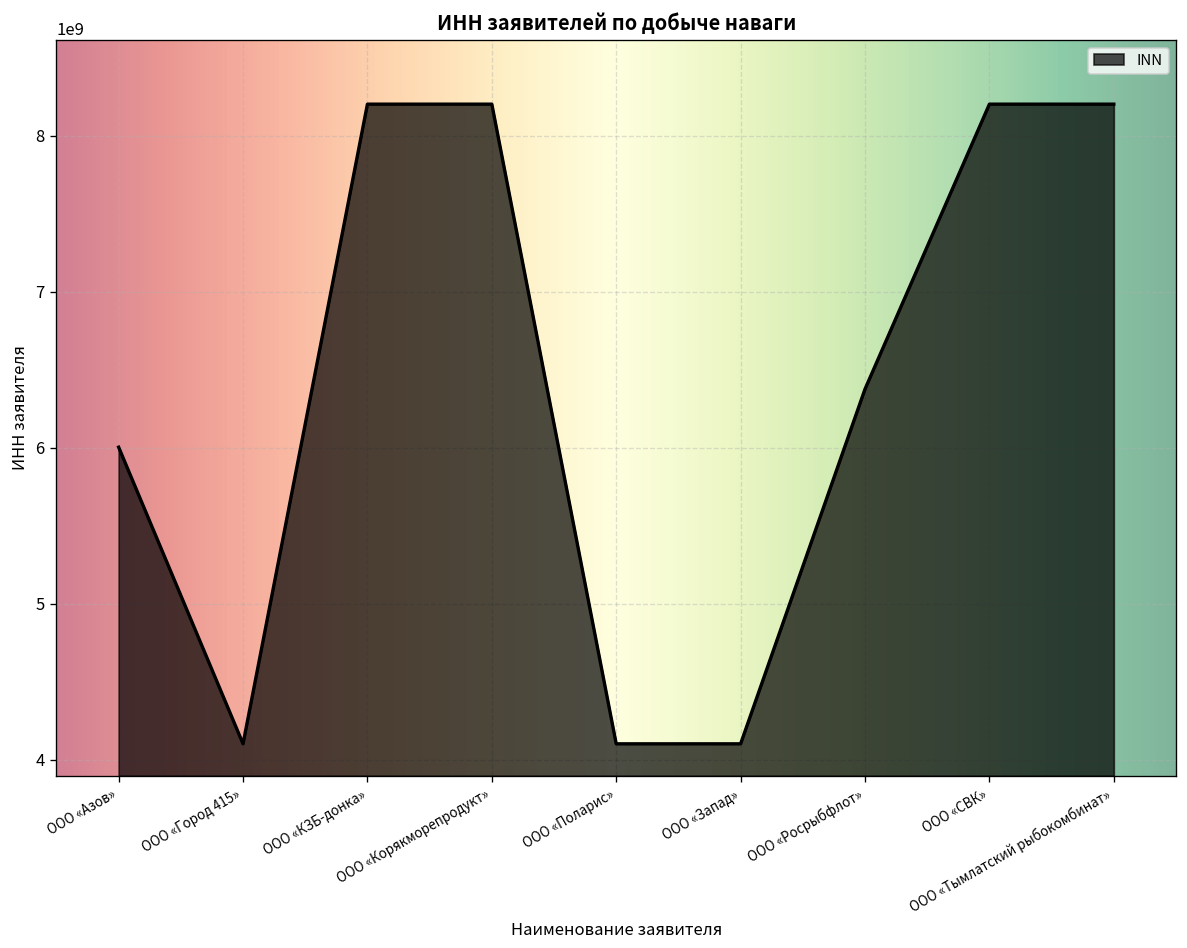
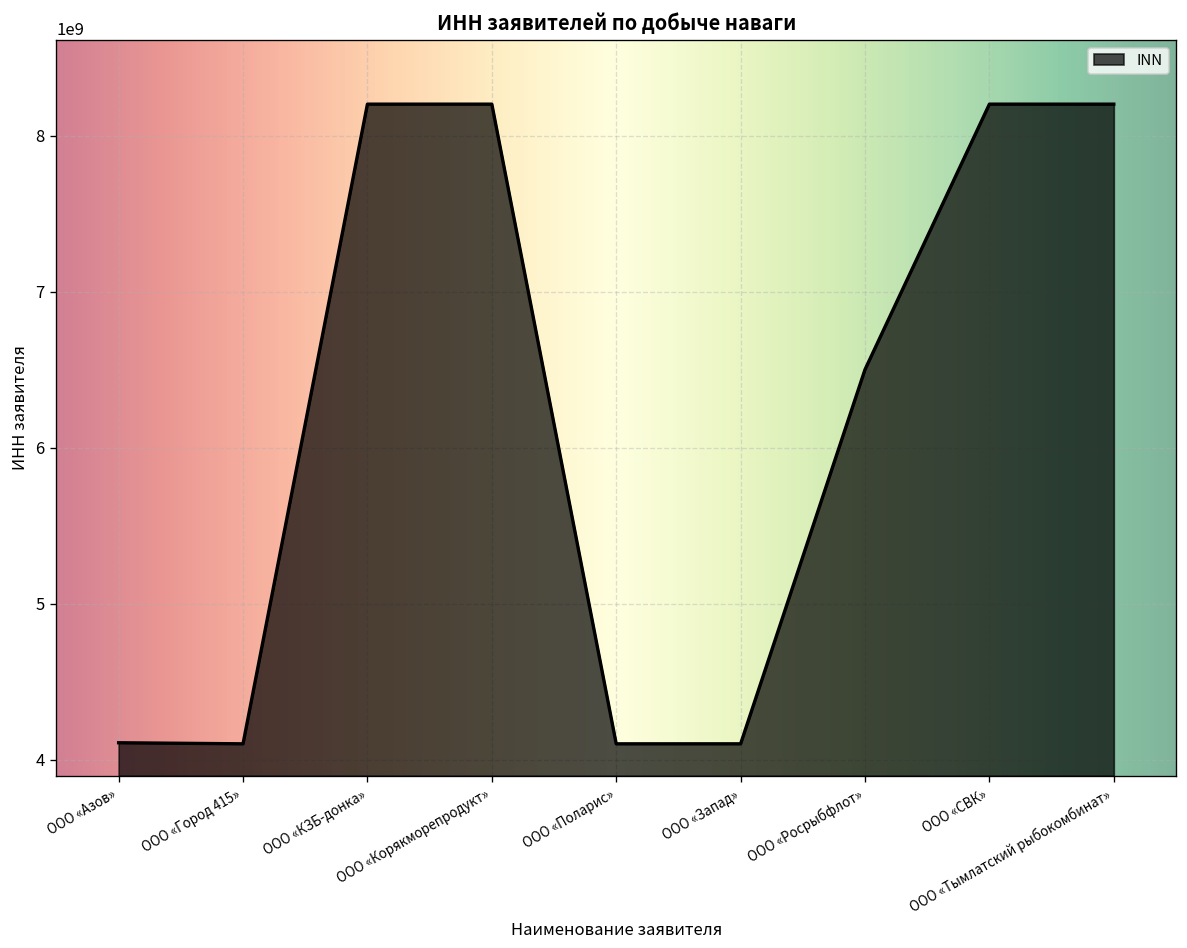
ООО «Азов»: 6000000000 -> 4110000000
ООО «Росрыбфлот»: 6380000000 -> 6500000000
